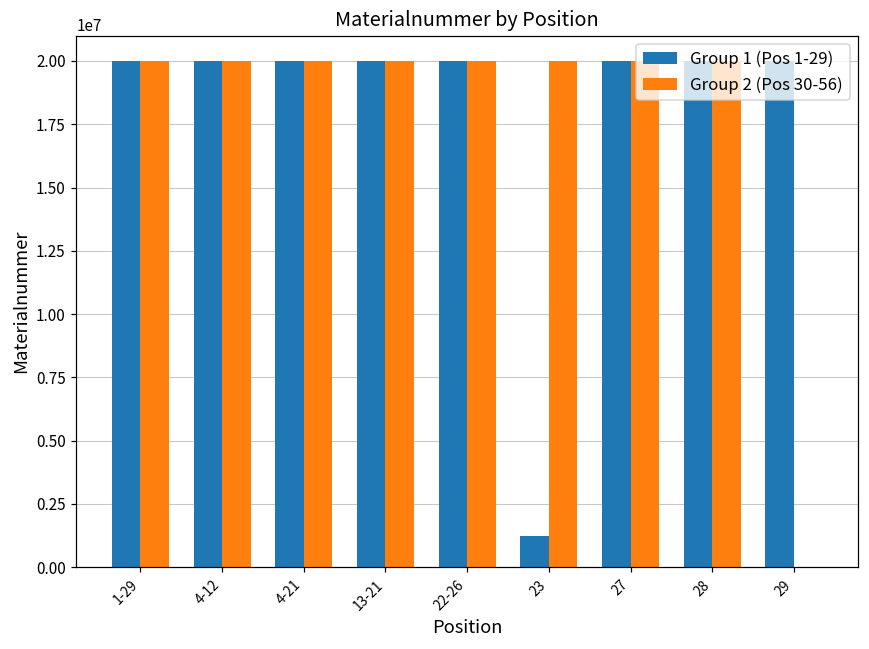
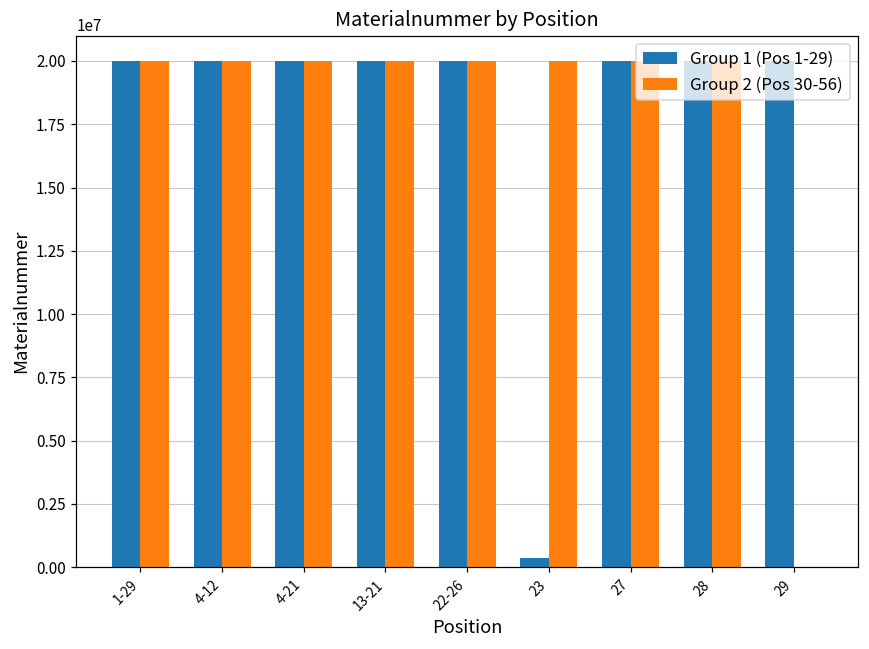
Group 1 (Pos 1-29), 23: 1200000 -> 400000
